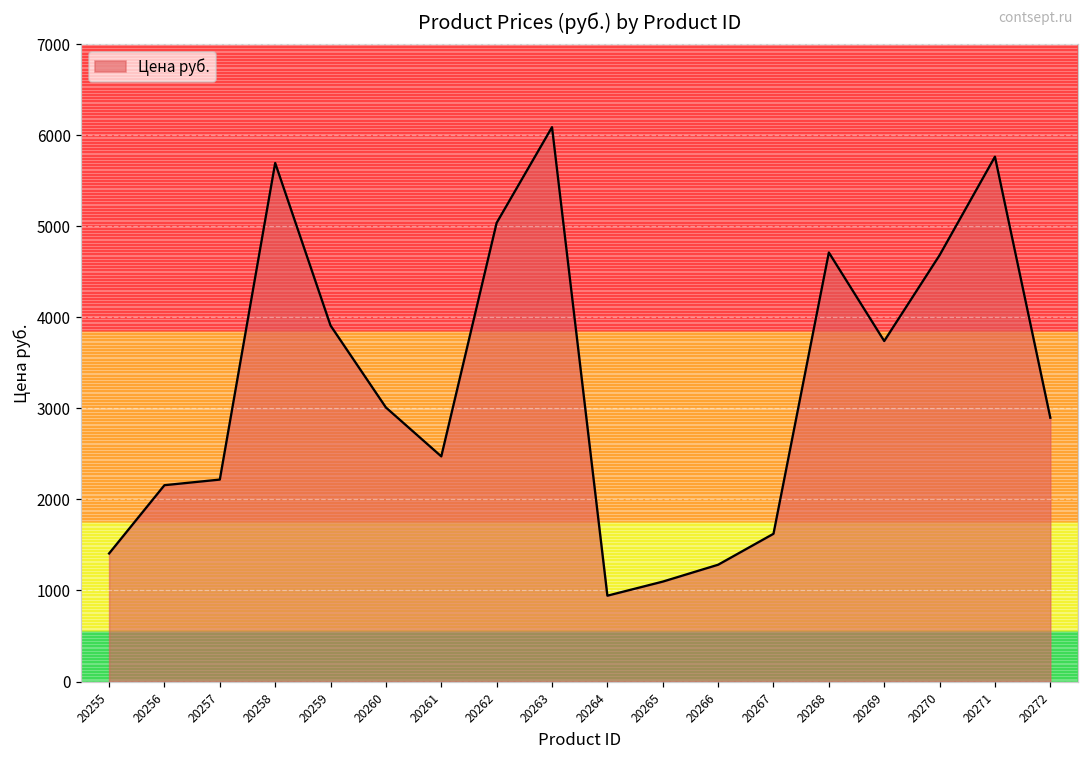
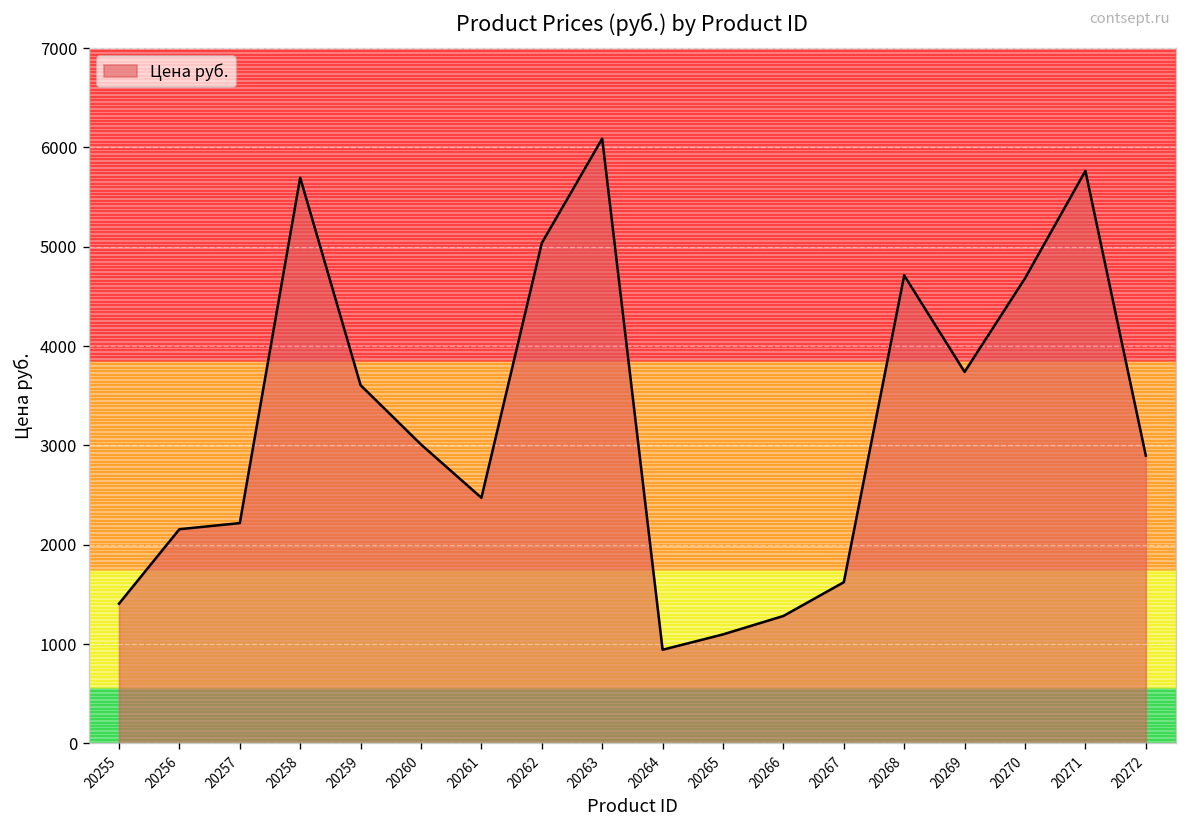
20259: 3900 -> 3600
